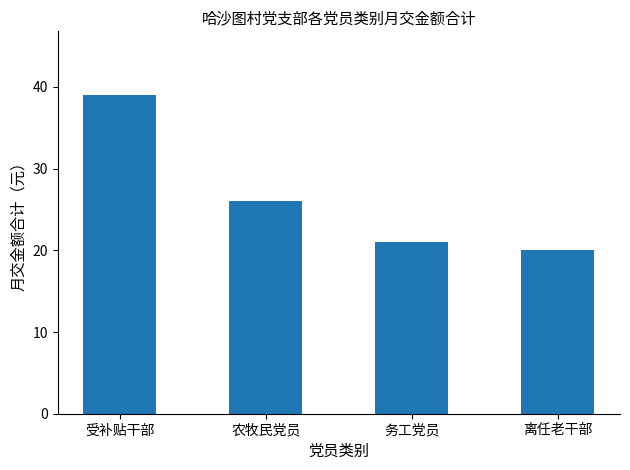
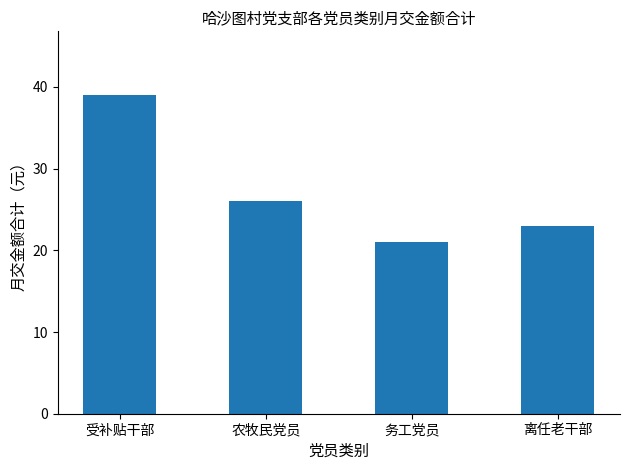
离任老干部: 20 -> 23
